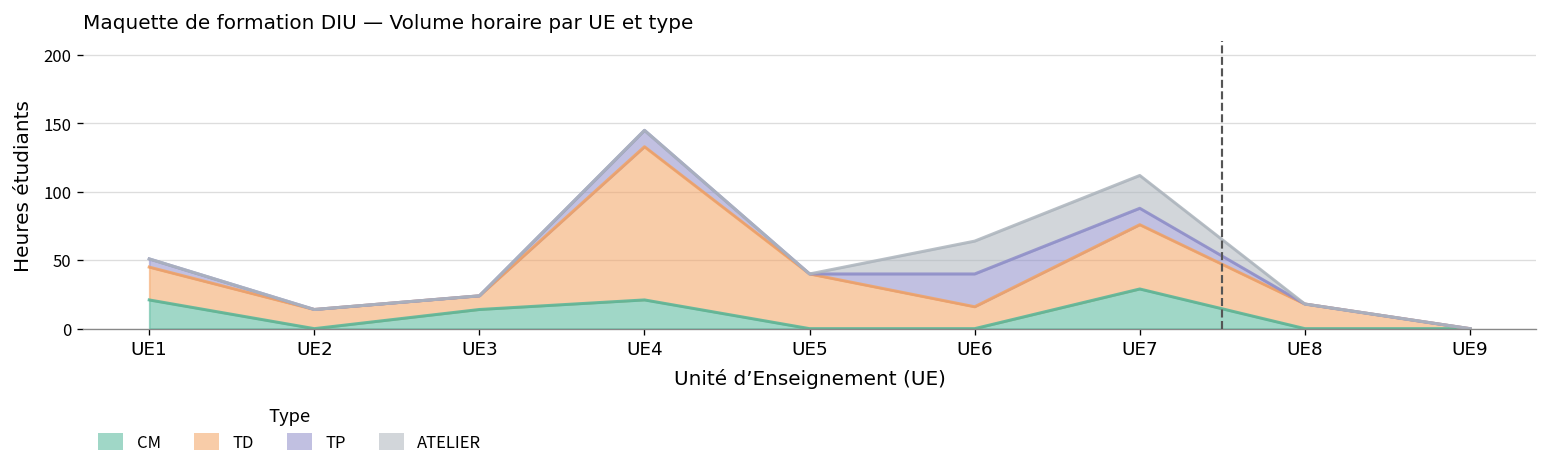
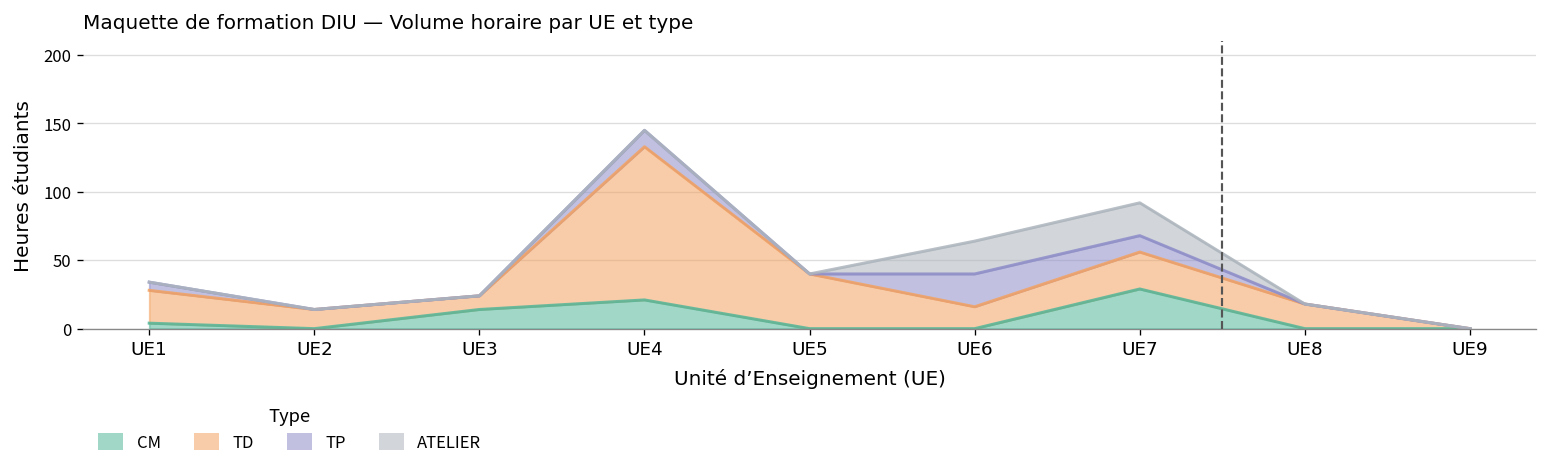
CM, UE1: 21 -> 4
TD, UE7: 47 -> 27
